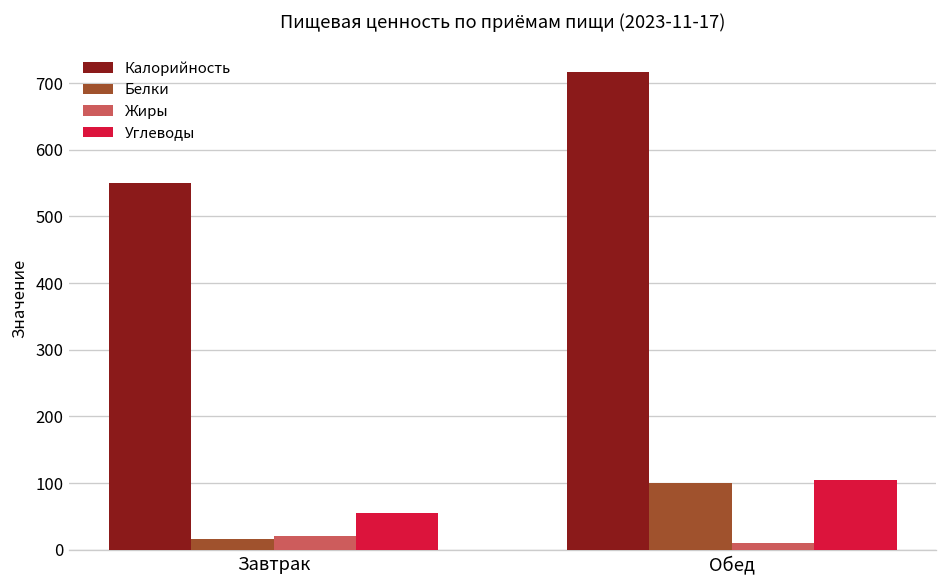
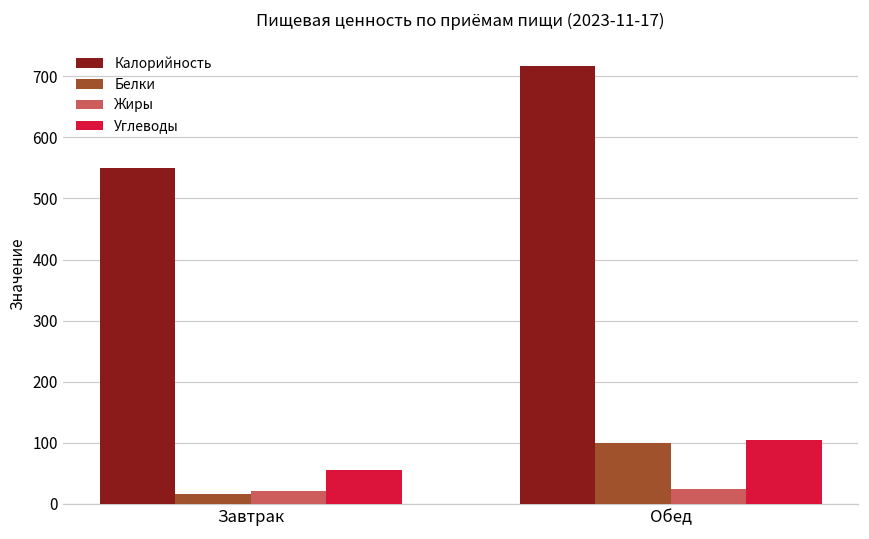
Жиры, Обед: 10 -> 20
